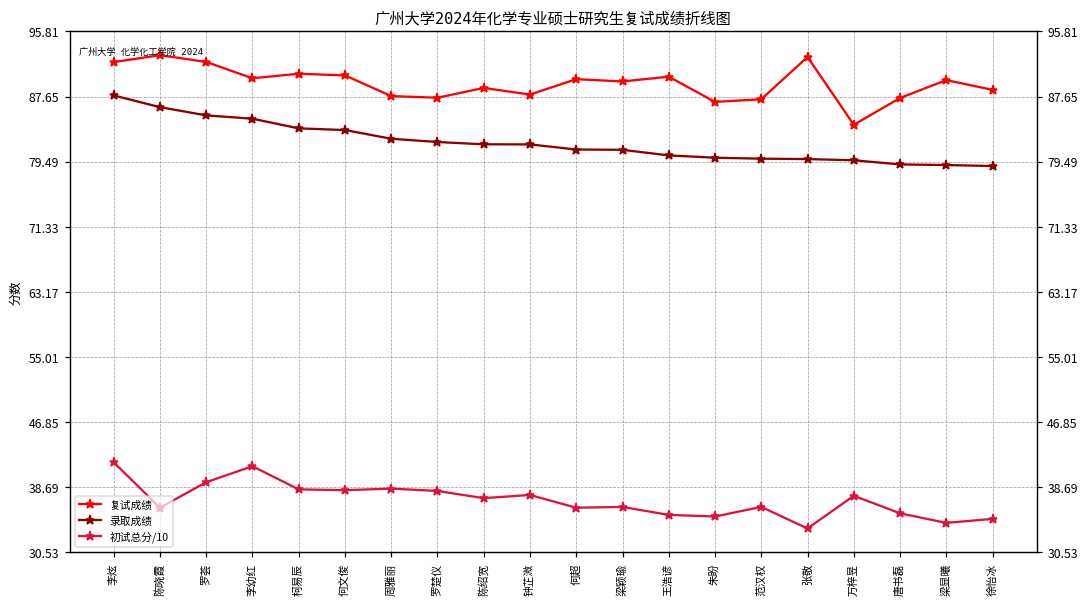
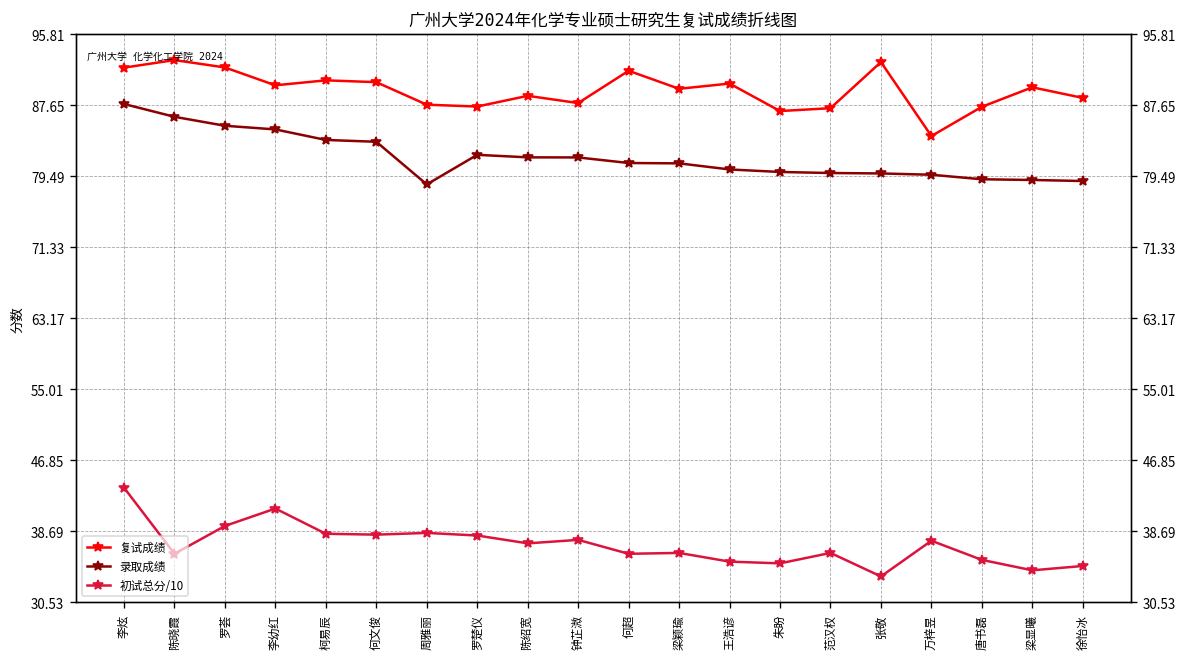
初试总分/10, 李炫: 42 -> 44
录取成绩, 周雅丽: 82 -> 79
复试成绩, 何超: 90 -> 92
